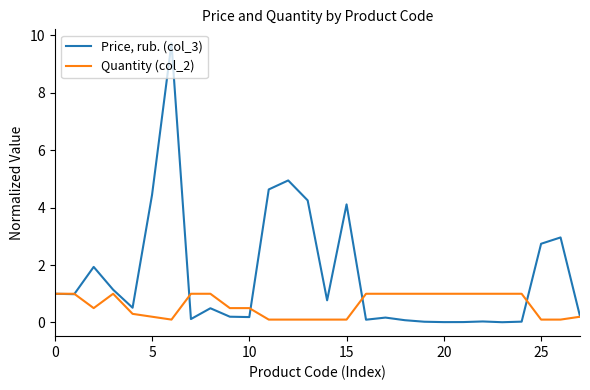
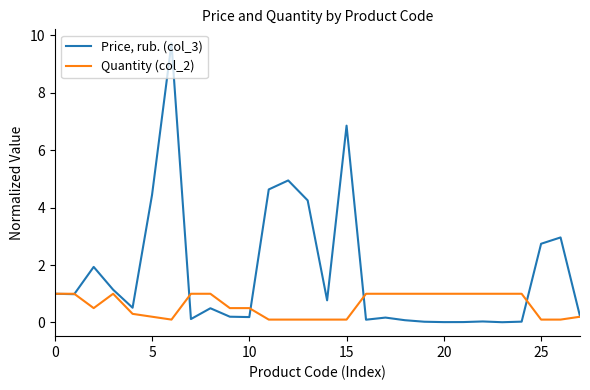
Price, rub. (col_3), 15: 4.1 -> 6.9
